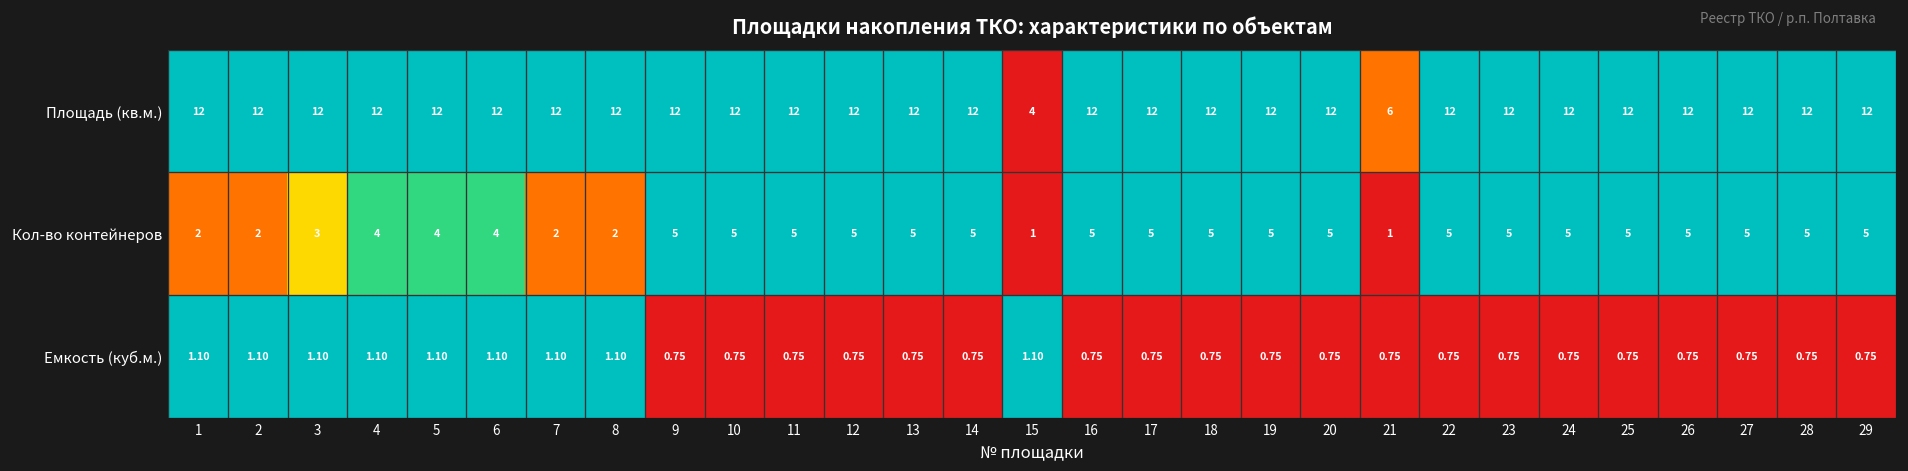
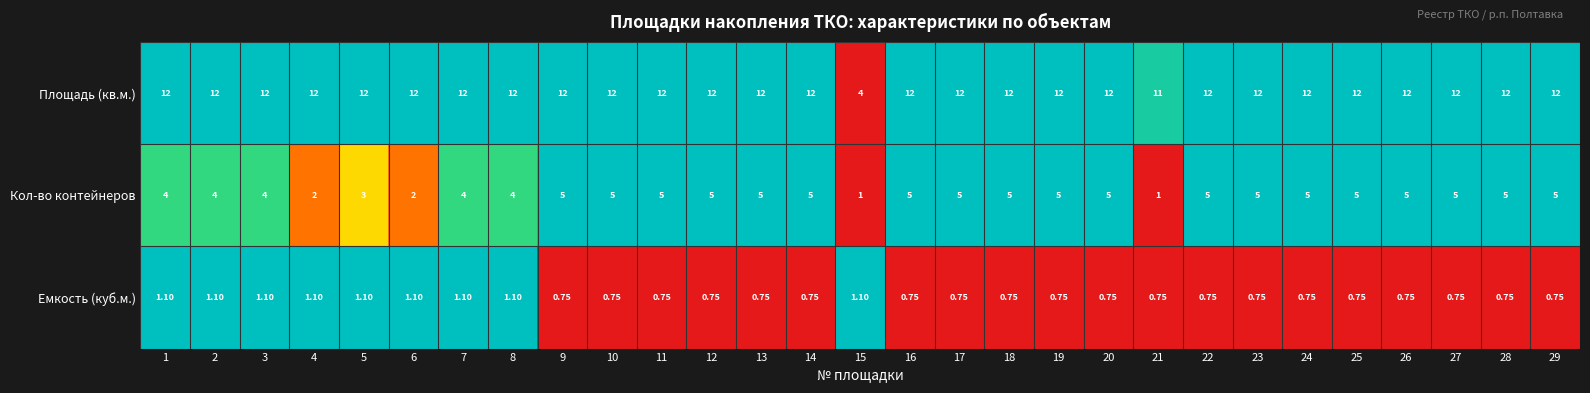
Площадь (кв.м.), 21: 6 -> 11
Кол-во контейнеров, 1: 2 -> 4
Кол-во контейнеров, 2: 2 -> 4
Кол-во контейнеров, 3: 3 -> 4
Кол-во контейнеров, 4: 4 -> 2
Кол-во контейнеров, 5: 4 -> 3
Кол-во контейнеров, 6: 4 -> 2
Кол-во контейнеров, 7: 2 -> 4
Кол-во контейнеров, 8: 2 -> 4
